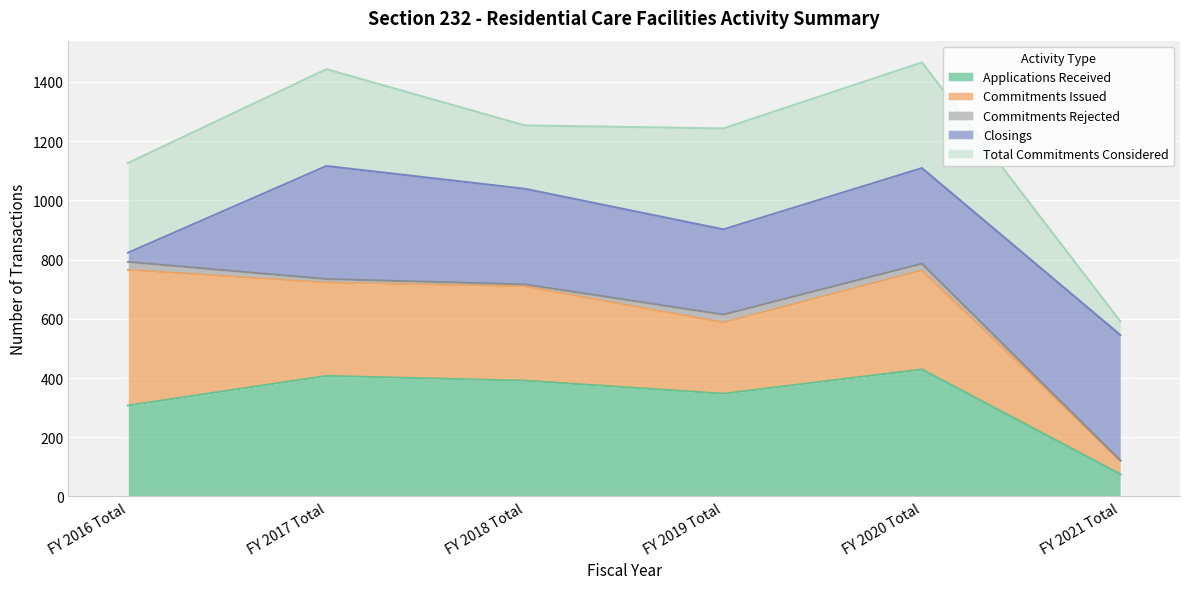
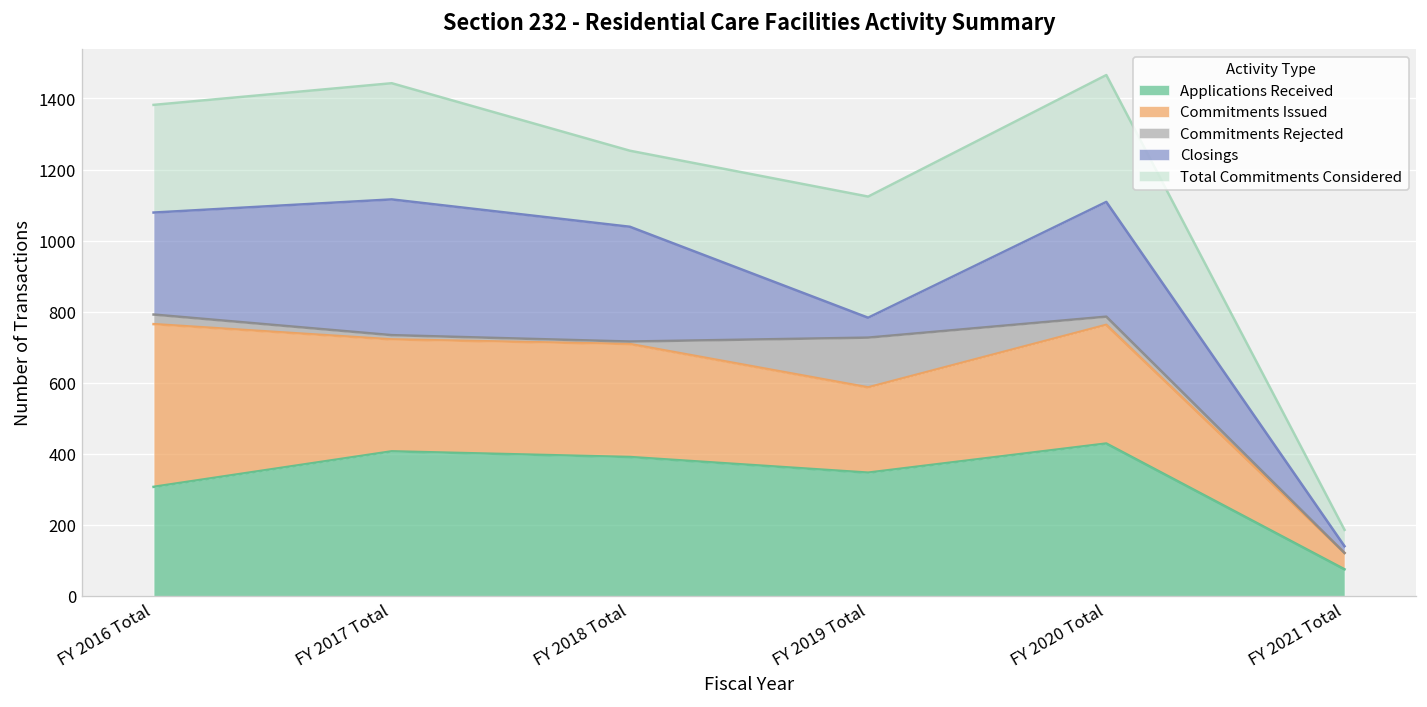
Closings, FY 2016 Total: 30 -> 290
Commitments Rejected, FY 2019 Total: 30 -> 140
Closings, FY 2019 Total: 290 -> 60
Closings, FY 2021 Total: 420 -> 20
